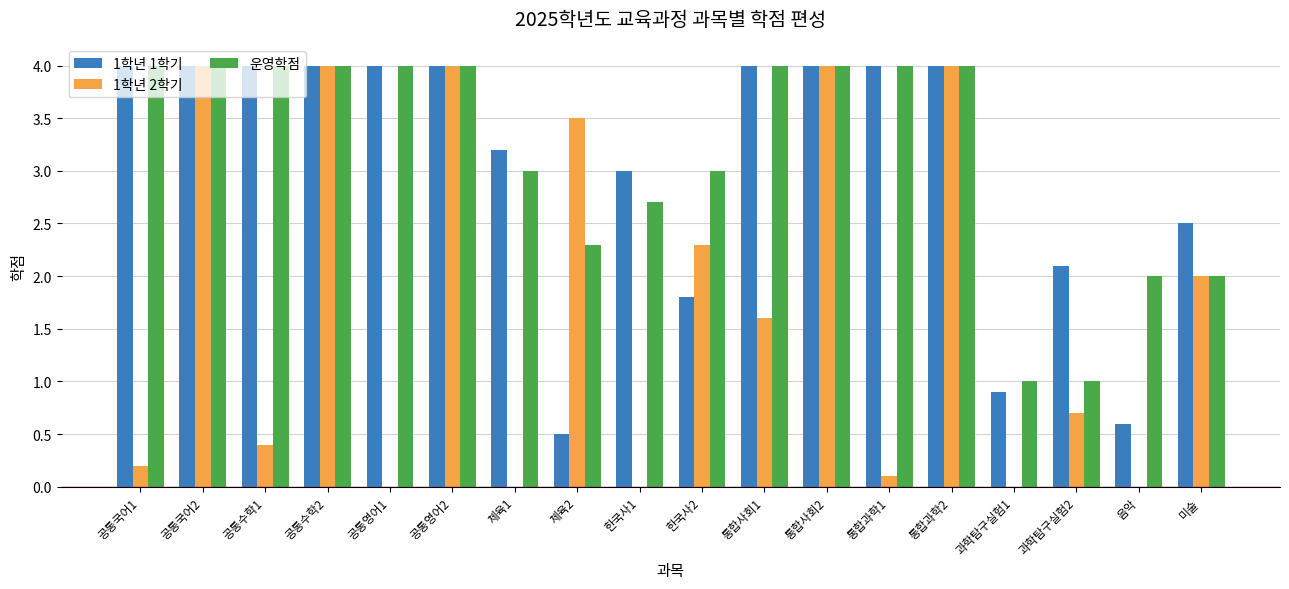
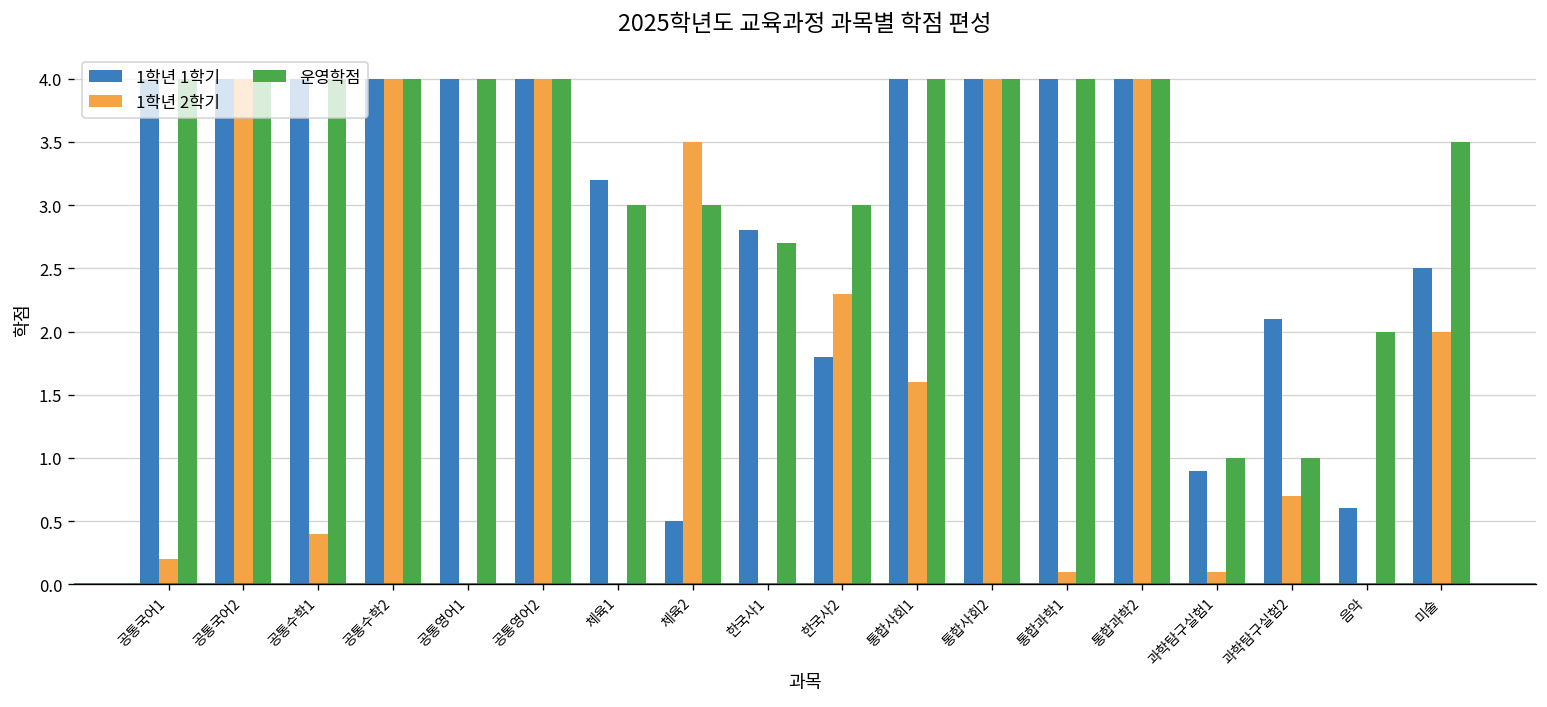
운영학점, 체육2: 2.3 -> 3.0
1학년 1학기, 한국사1: 3.0 -> 2.8
1학년 2학기, 과학탐구실험1: 0.0 -> 0.1
운영학점, 미술: 2.0 -> 3.5
